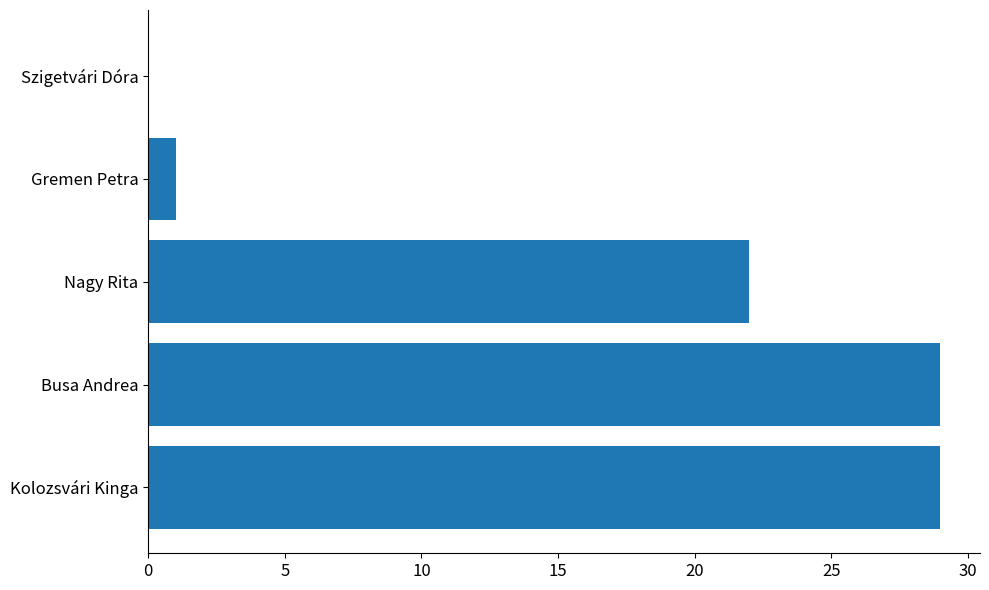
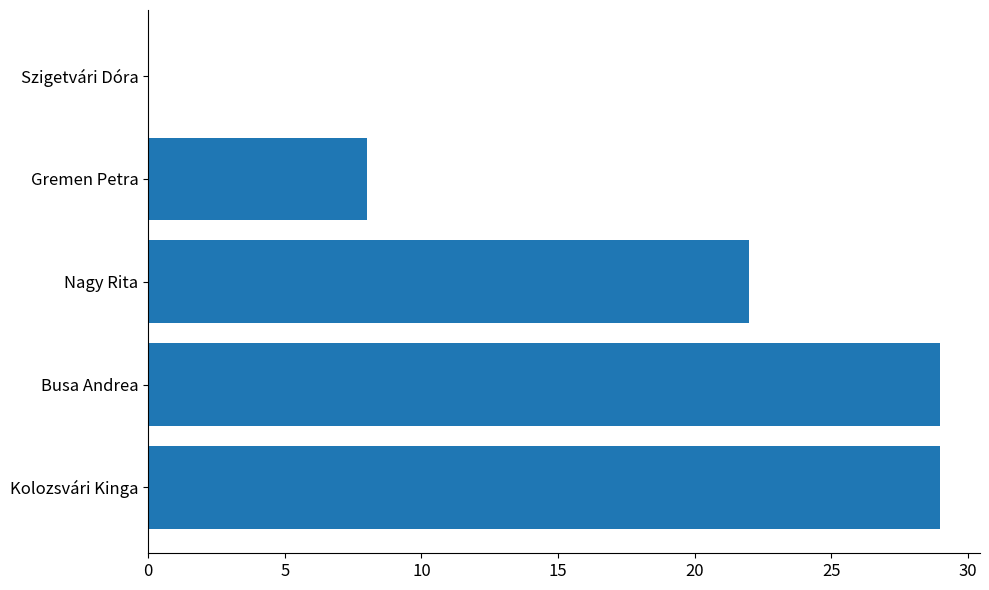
Gremen Petra: 1 -> 8
